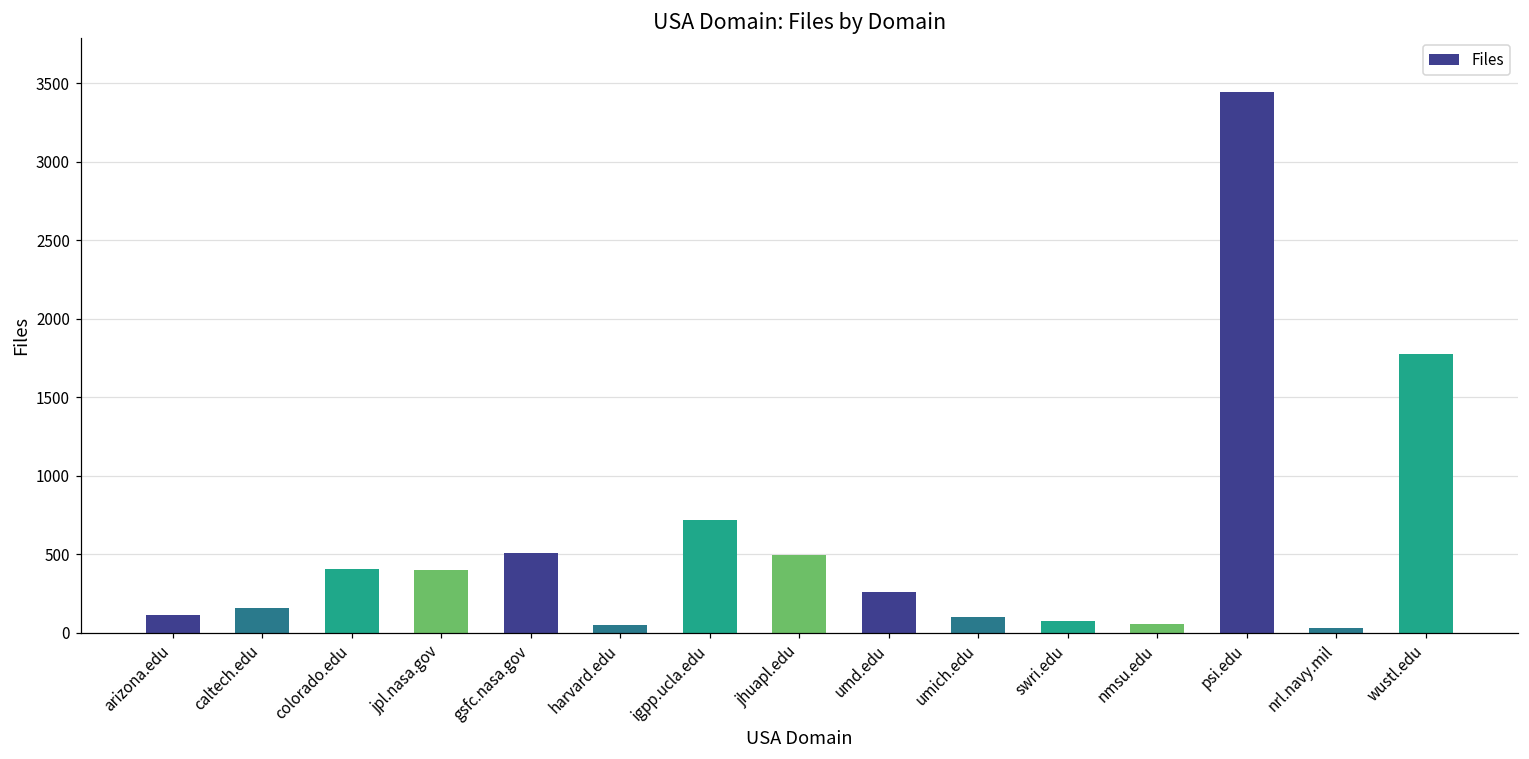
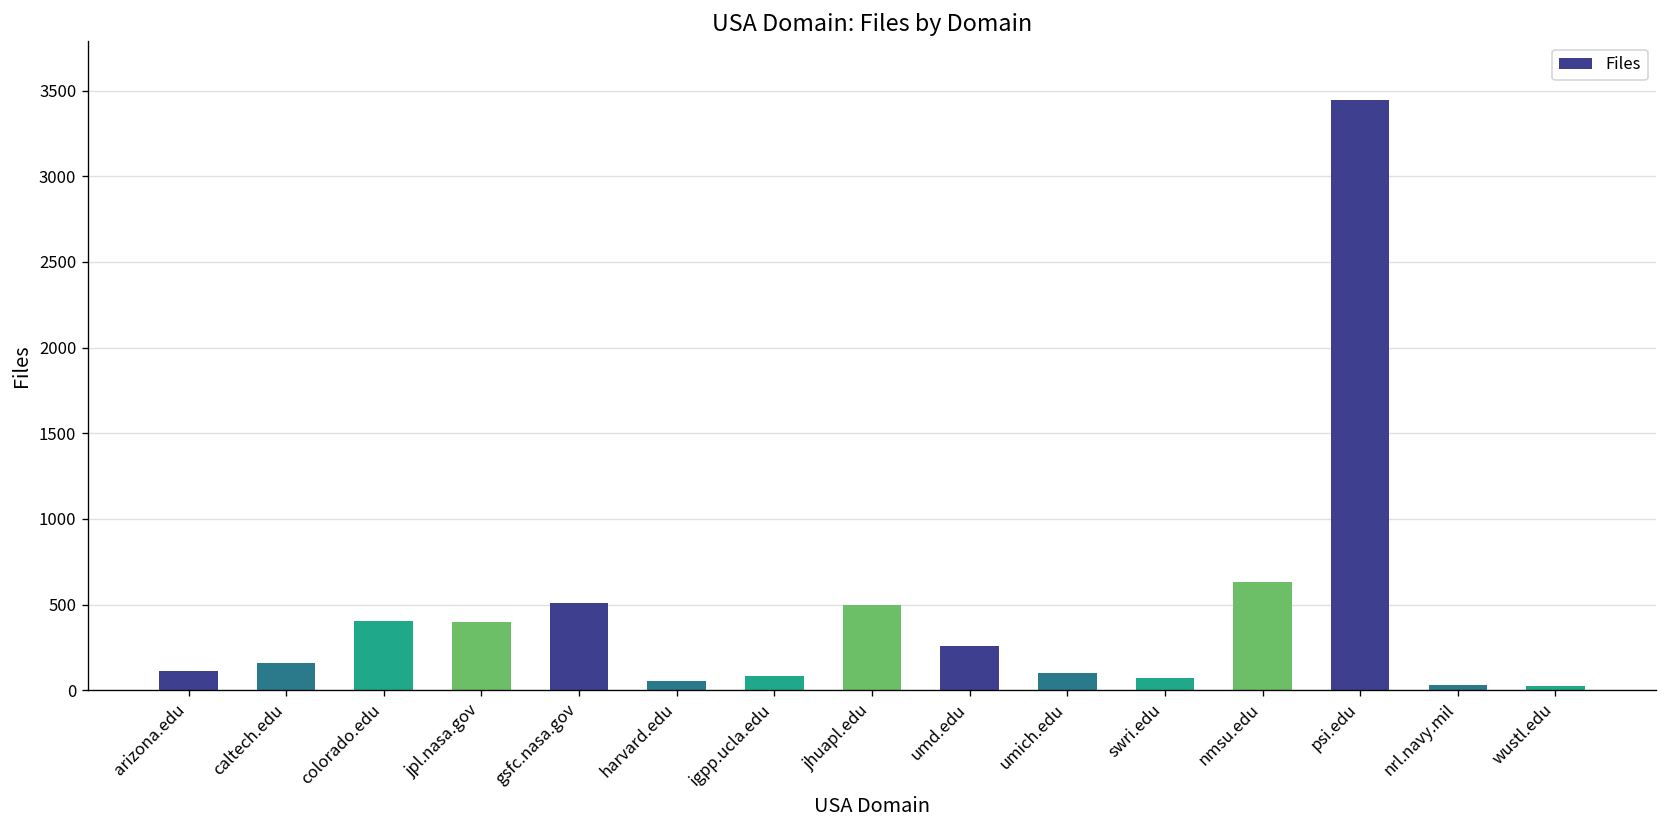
igpp.ucla.edu: 720 -> 80
nmsu.edu: 50 -> 630
wustl.edu: 1770 -> 20
